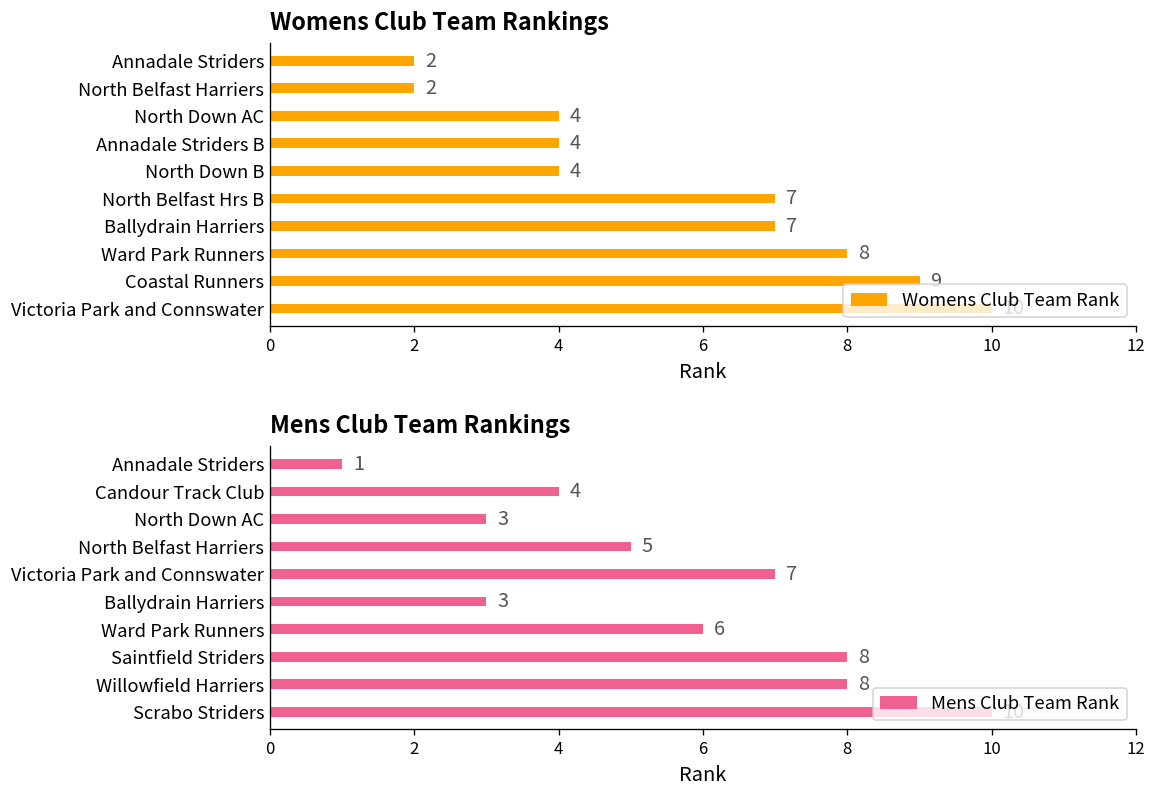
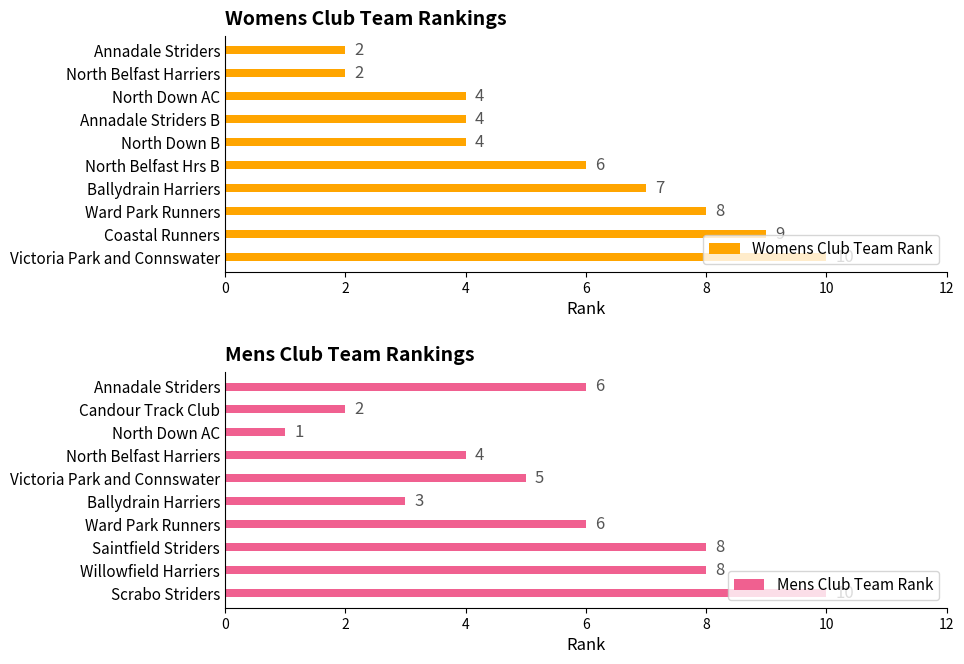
Womens Club Team Rankings, North Belfast Hrs B: 7 -> 6
Mens Club Team Rankings, Annadale Striders: 1 -> 6
Mens Club Team Rankings, Candour Track Club: 4 -> 2
Mens Club Team Rankings, North Down AC: 3 -> 1
Mens Club Team Rankings, North Belfast Harriers: 5 -> 4
Mens Club Team Rankings, Victoria Park and Connswater: 7 -> 5
